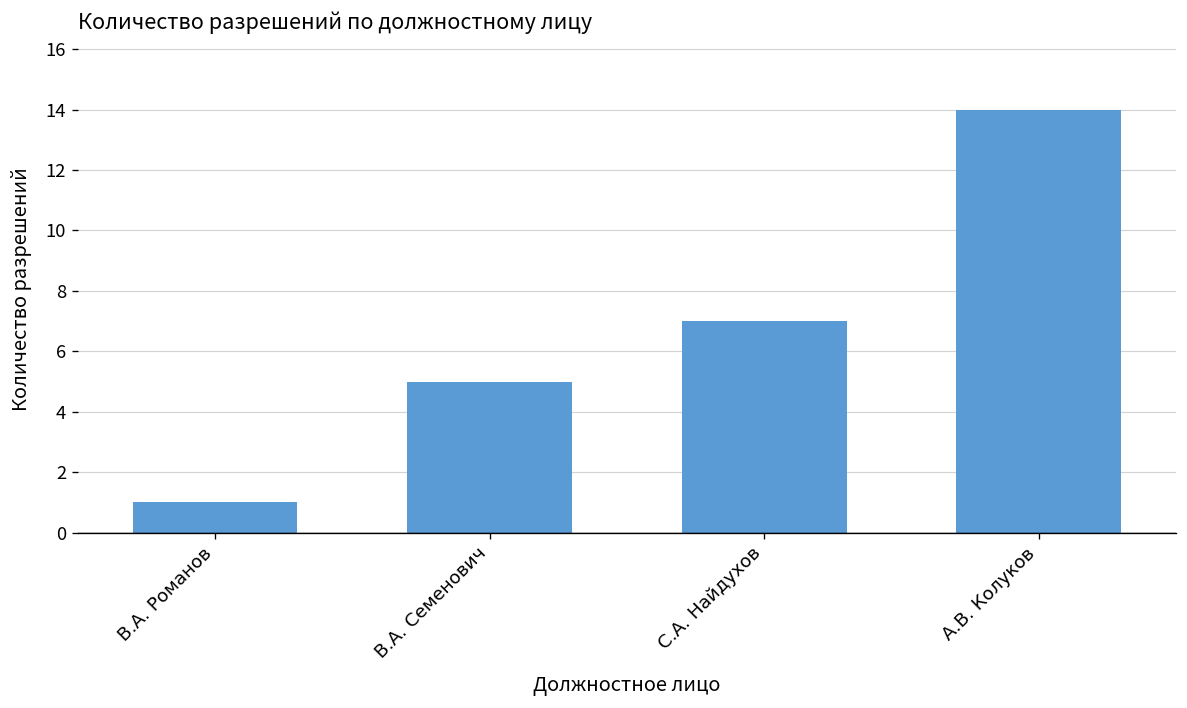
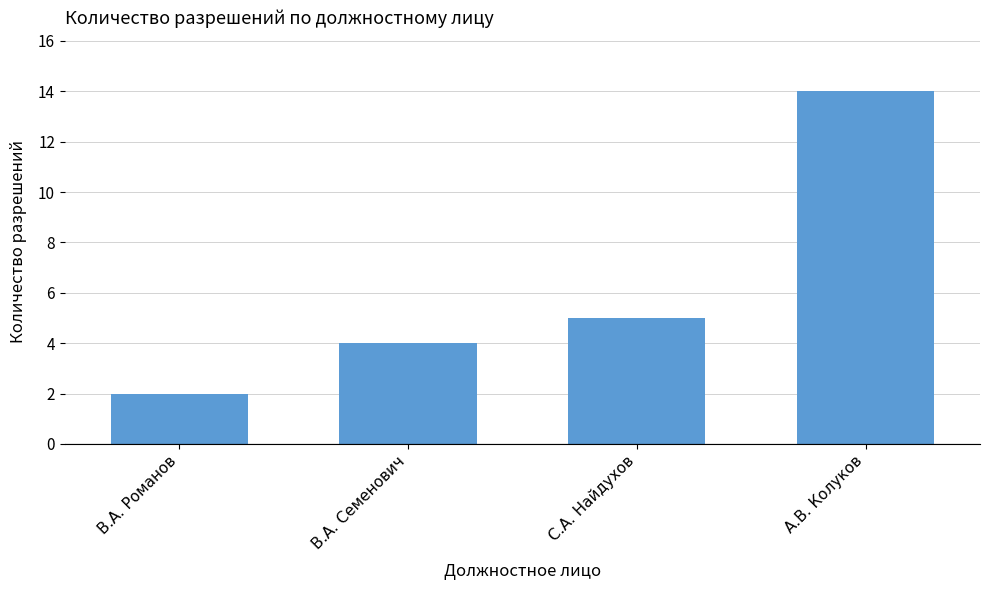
В.А. Романов: 1 -> 2
В.А. Семенович: 5 -> 4
С.А. Найдухов: 7 -> 5
